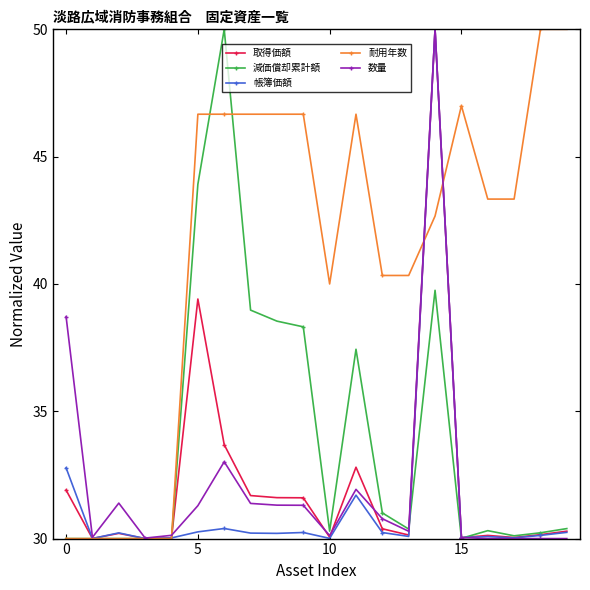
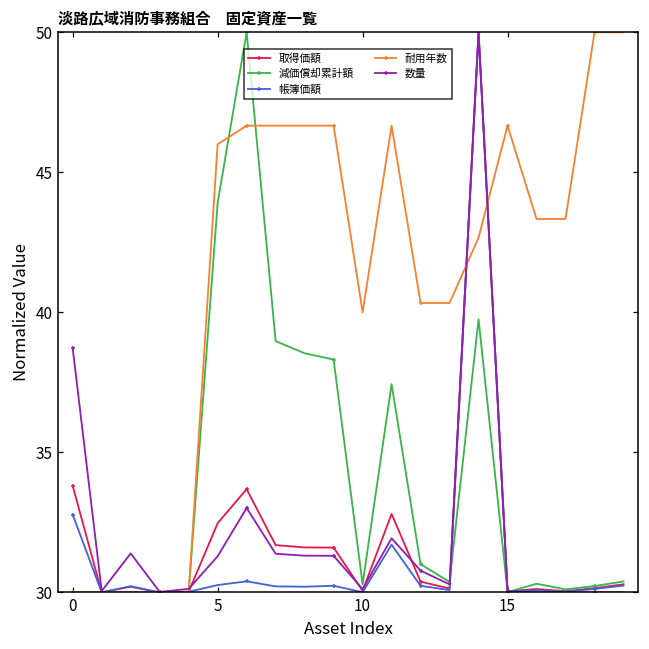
取得価額, 0: 31.9 -> 33.8
取得価額, 5: 39.4 -> 32.5
耐用年数, 5: 46.7 -> 46.0
耐用年数, 15: 47.0 -> 46.7
